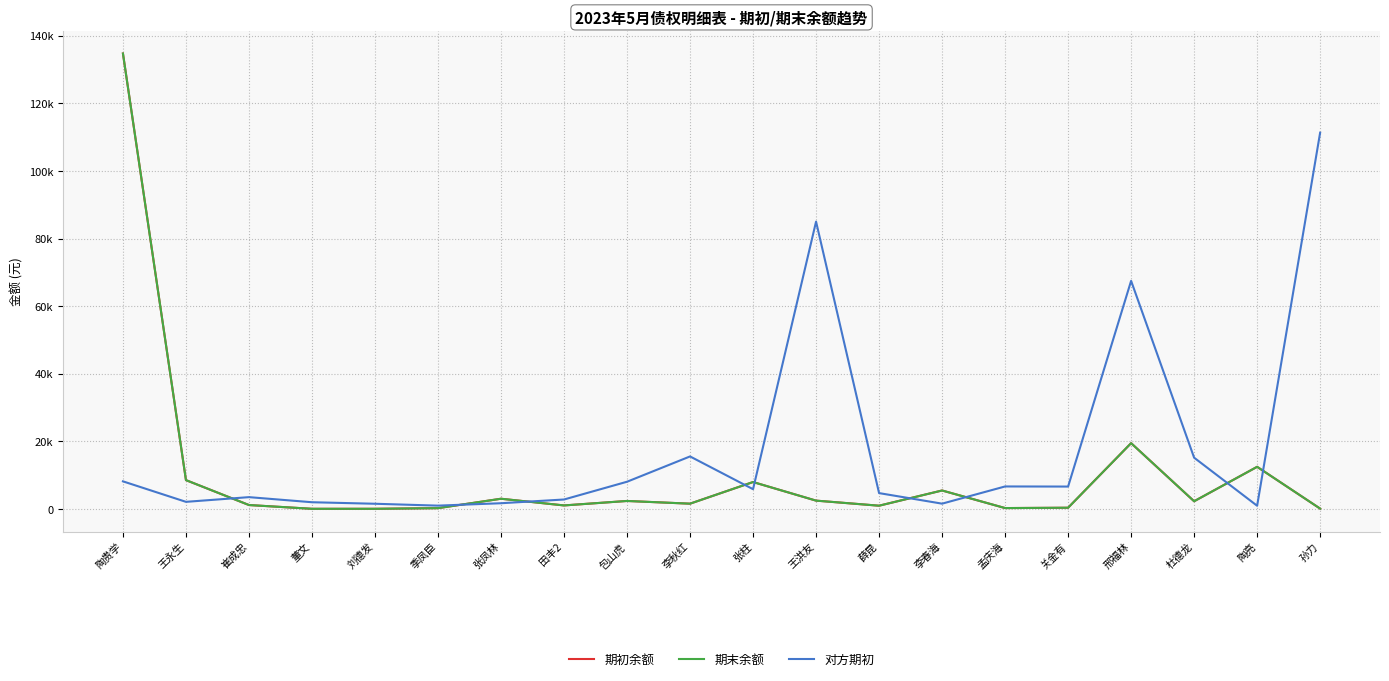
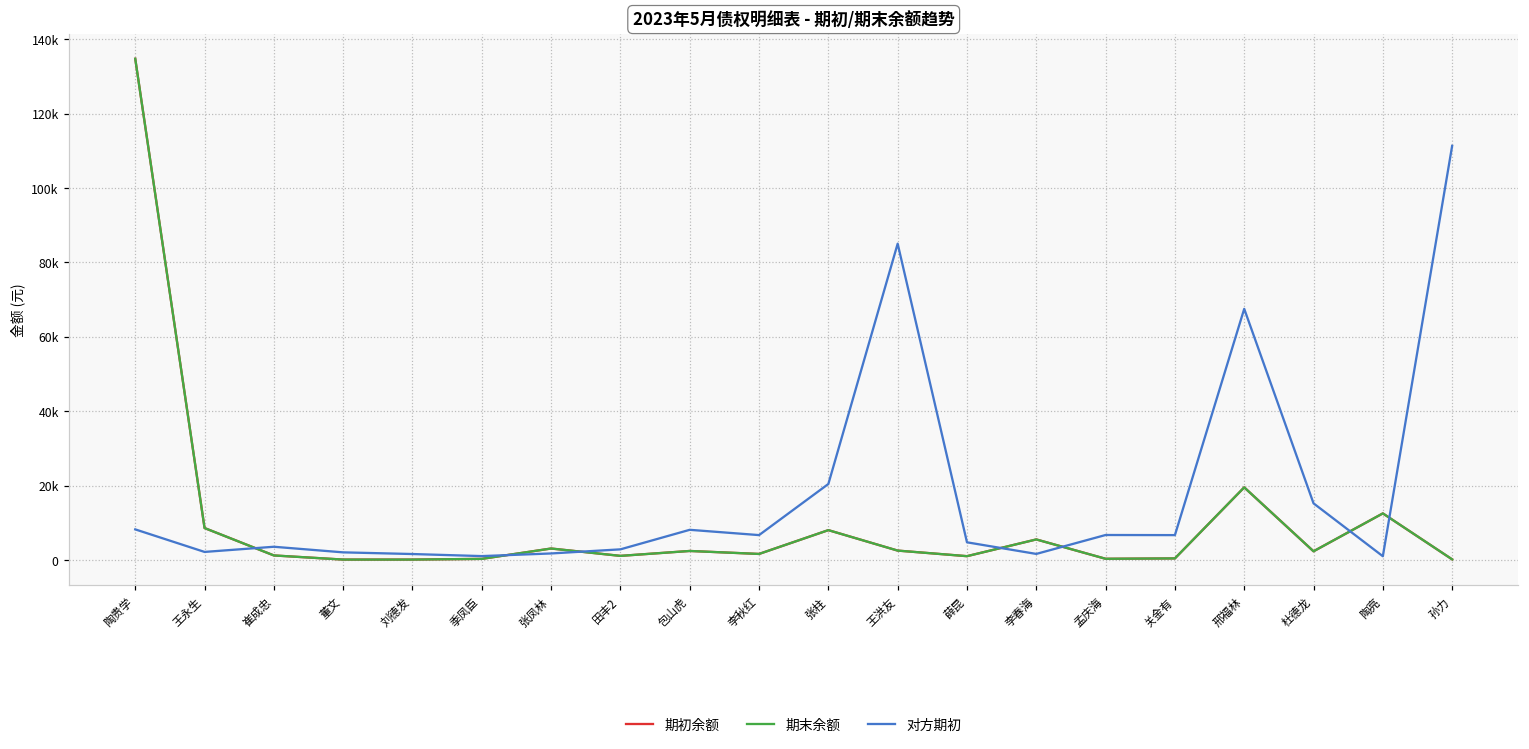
对方期初, 李秋红: 16000 -> 7000
对方期初, 张柱: 6000 -> 20000
